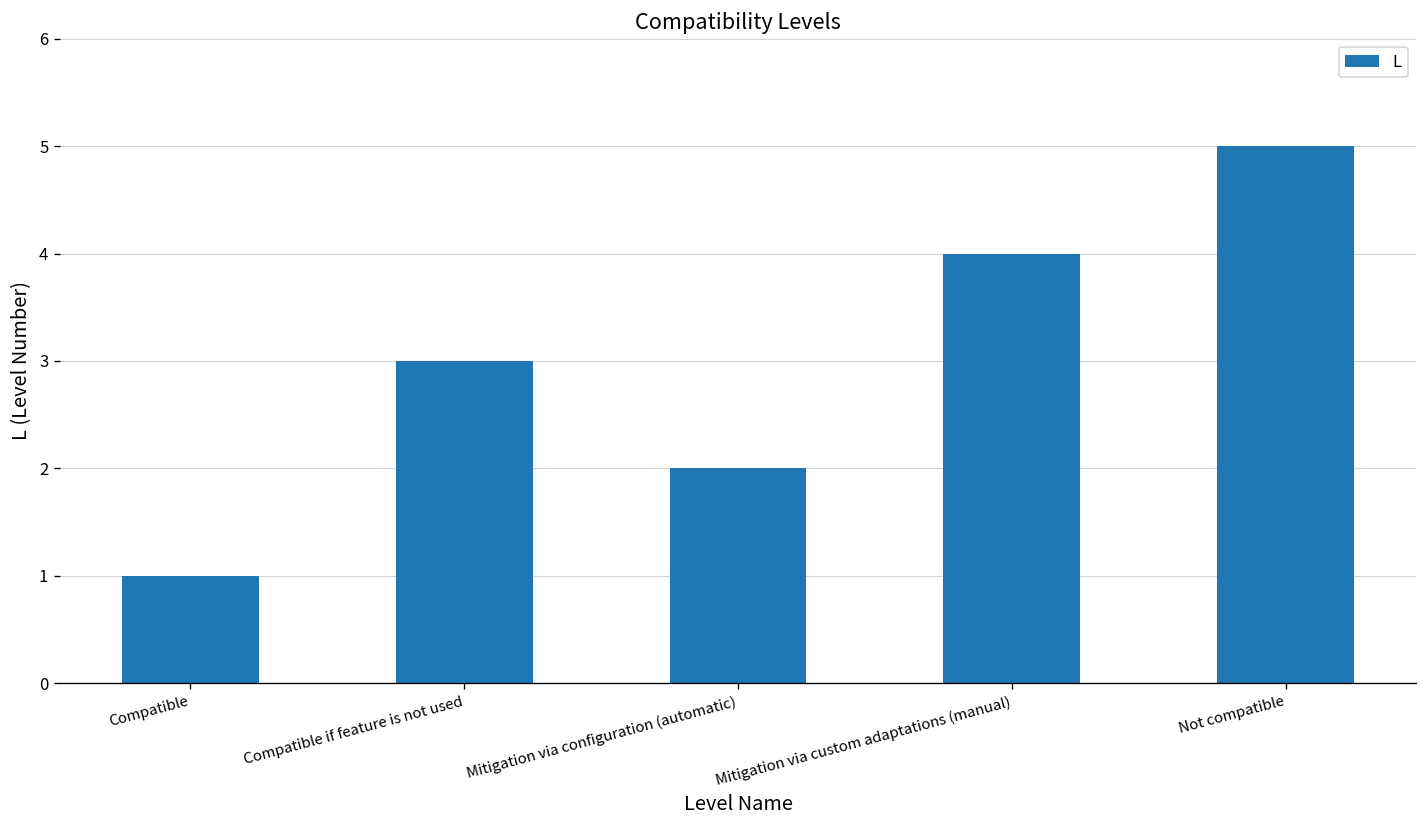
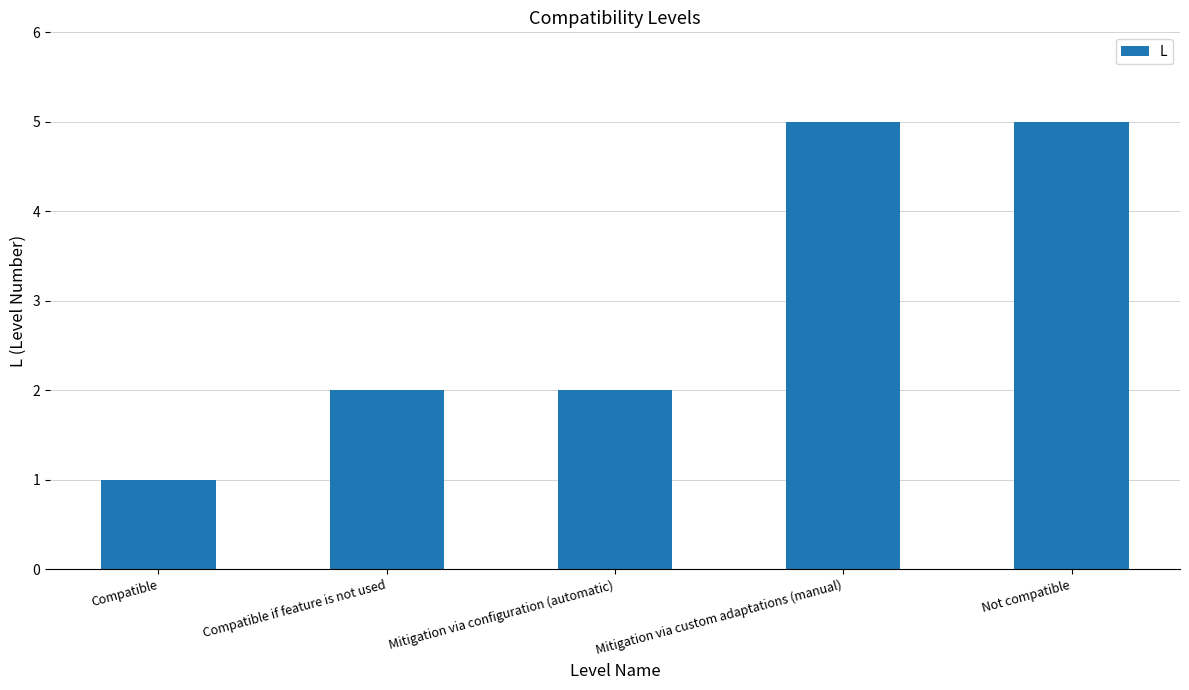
Compatible if feature is not used: 3 -> 2
Mitigation via custom adaptations (manual): 4 -> 5
